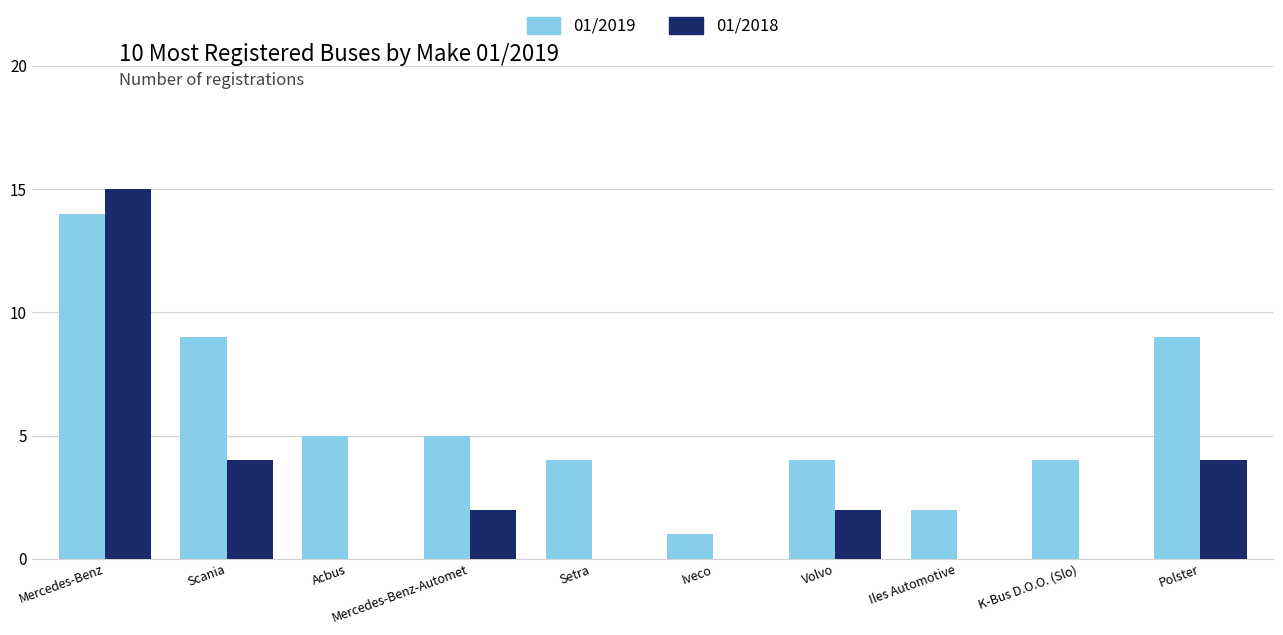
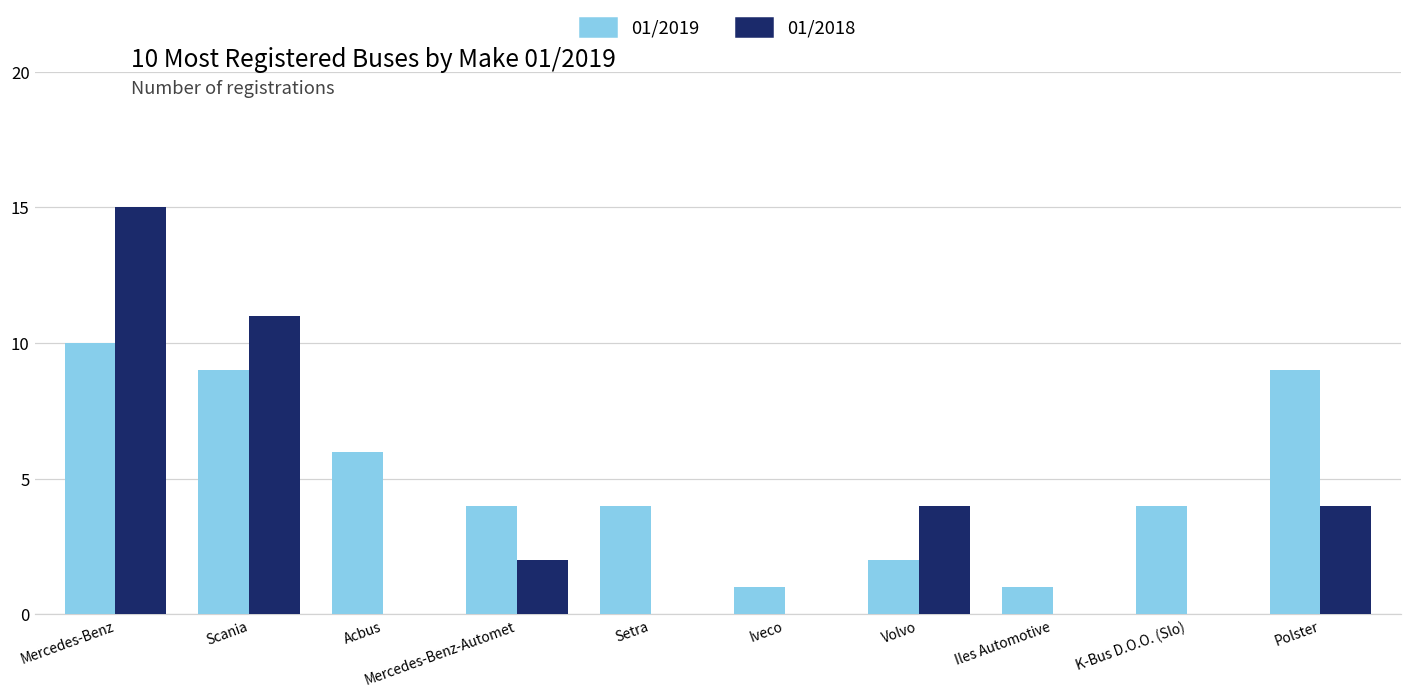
01/2019, Mercedes-Benz: 14 -> 10
01/2018, Scania: 4 -> 11
01/2019, Acbus: 5 -> 6
01/2019, Mercedes-Benz-Automet: 5 -> 4
01/2019, Volvo: 4 -> 2
01/2018, Volvo: 2 -> 4
01/2019, Iles Automotive: 2 -> 1
